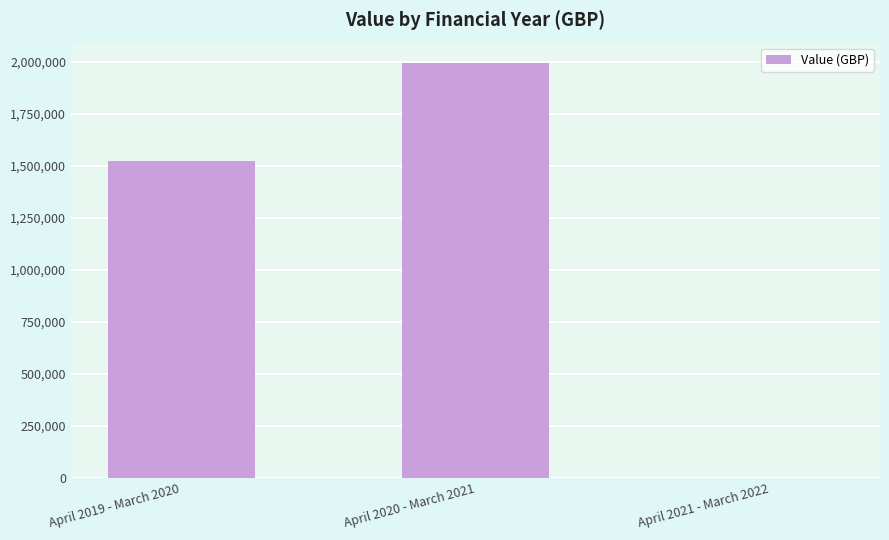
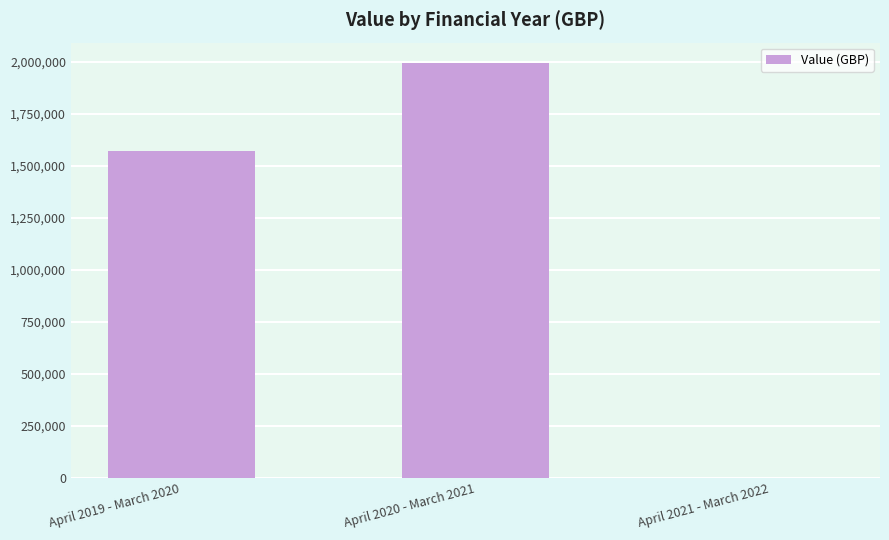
April 2019 - March 2020: 1,520,000 -> 1,570,000
